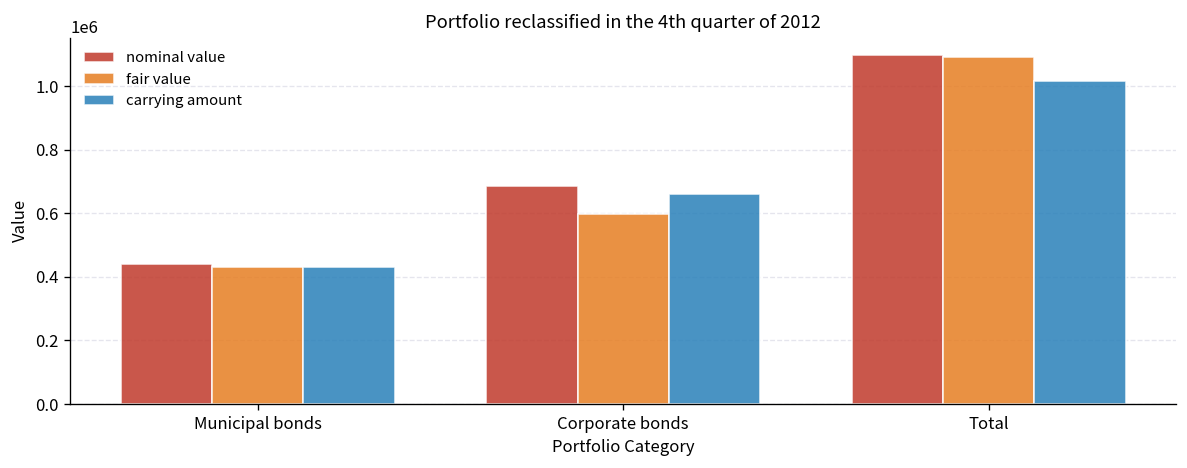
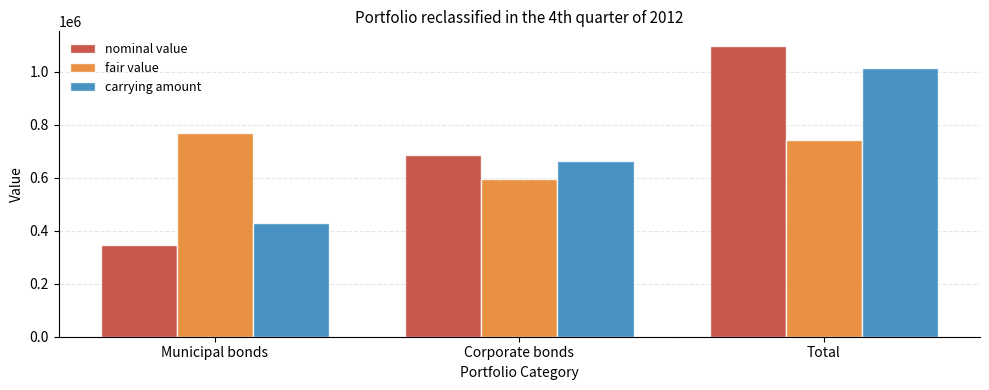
nominal value, Municipal bonds: 440000 -> 340000
fair value, Municipal bonds: 430000 -> 770000
fair value, Total: 1090000 -> 740000
